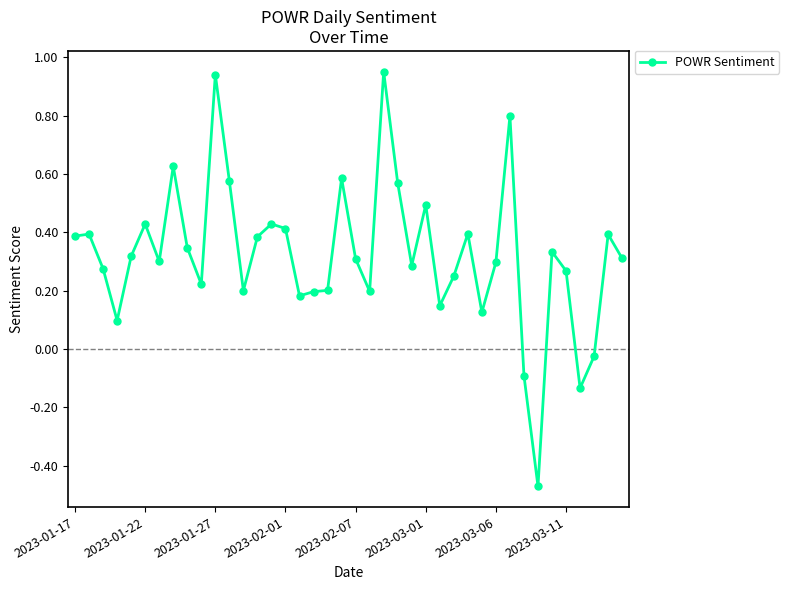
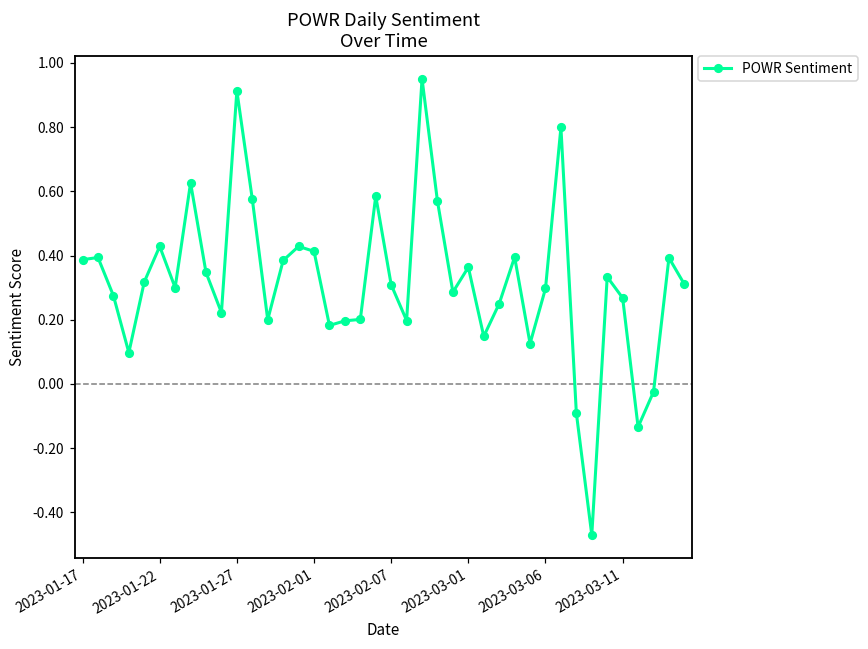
2023-01-27: 0.94 -> 0.91
2023-03-01: 0.49 -> 0.36
